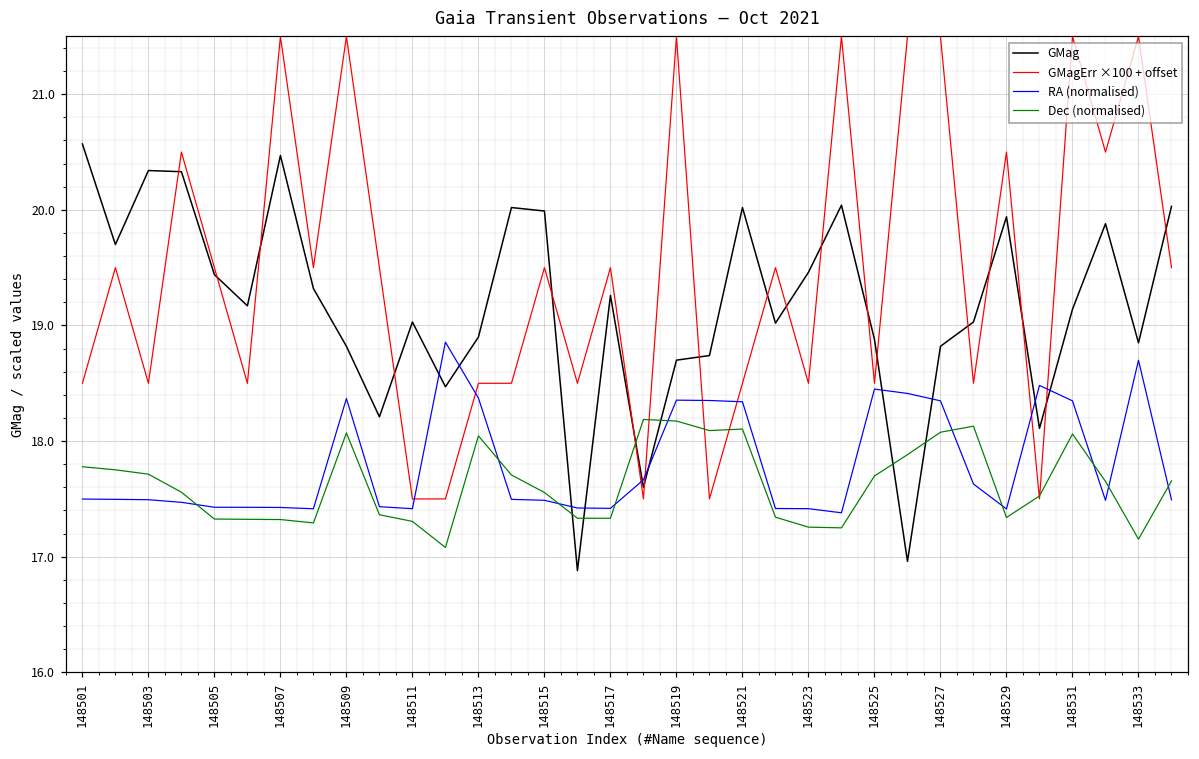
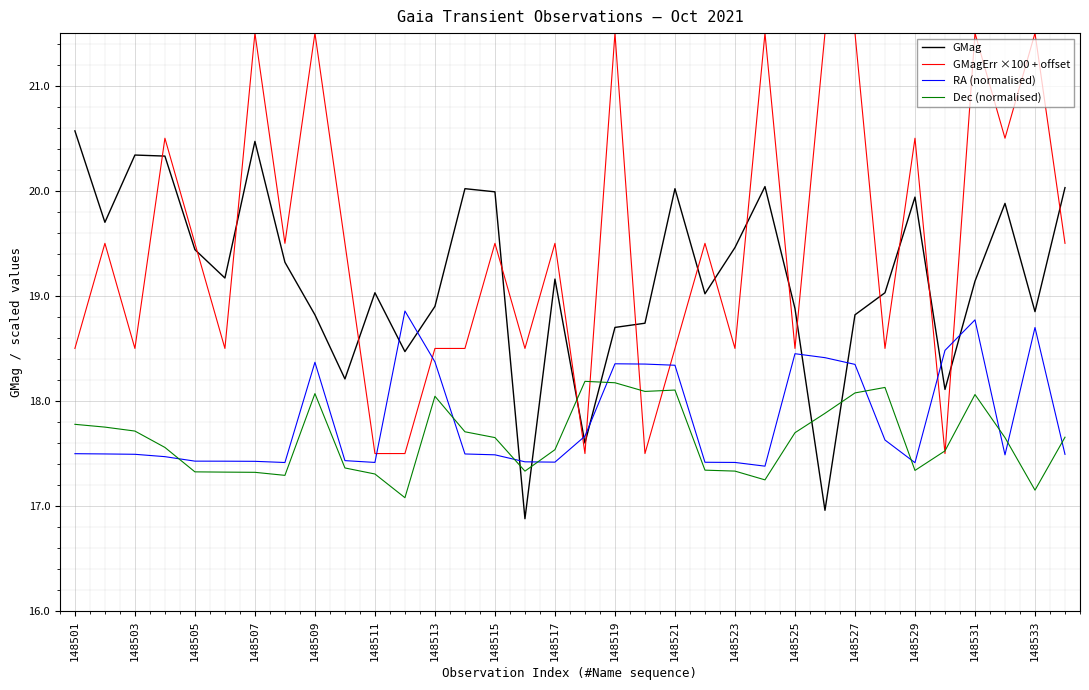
Dec (normalised), 148515: 17.56 -> 17.65
GMag, 148517: 19.26 -> 19.16
Dec (normalised), 148517: 17.33 -> 17.54
Dec (normalised), 148523: 17.26 -> 17.33
RA (normalised), 148531: 18.35 -> 18.77
